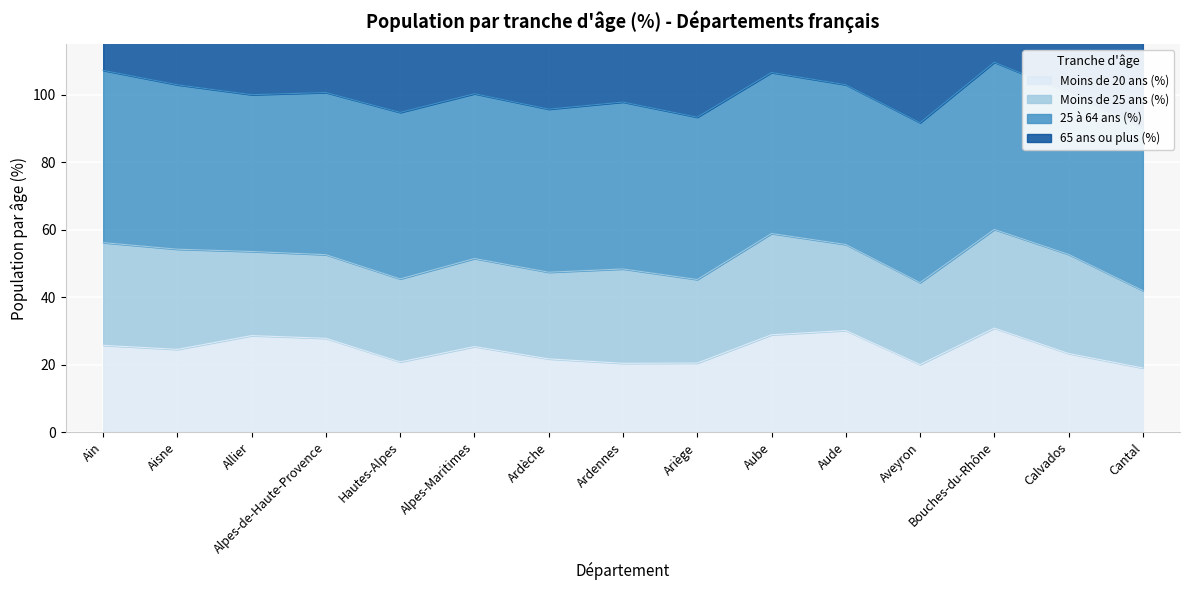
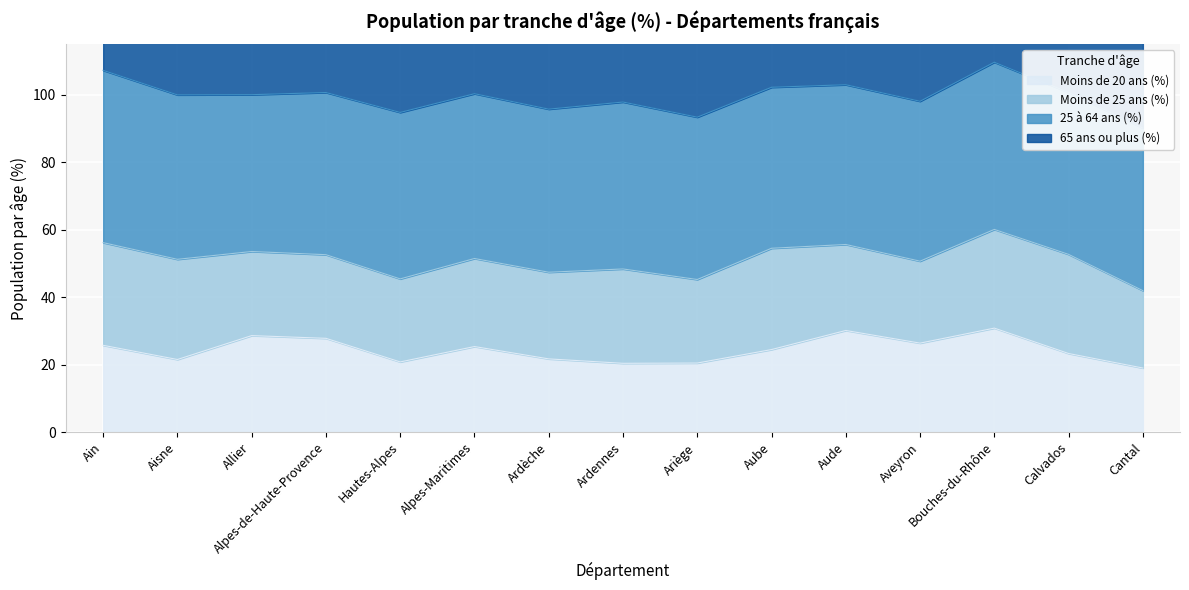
Moins de 20 ans (%), Aisne: 25 -> 22
Moins de 20 ans (%), Aube: 29 -> 24
Moins de 20 ans (%), Aveyron: 20 -> 26
